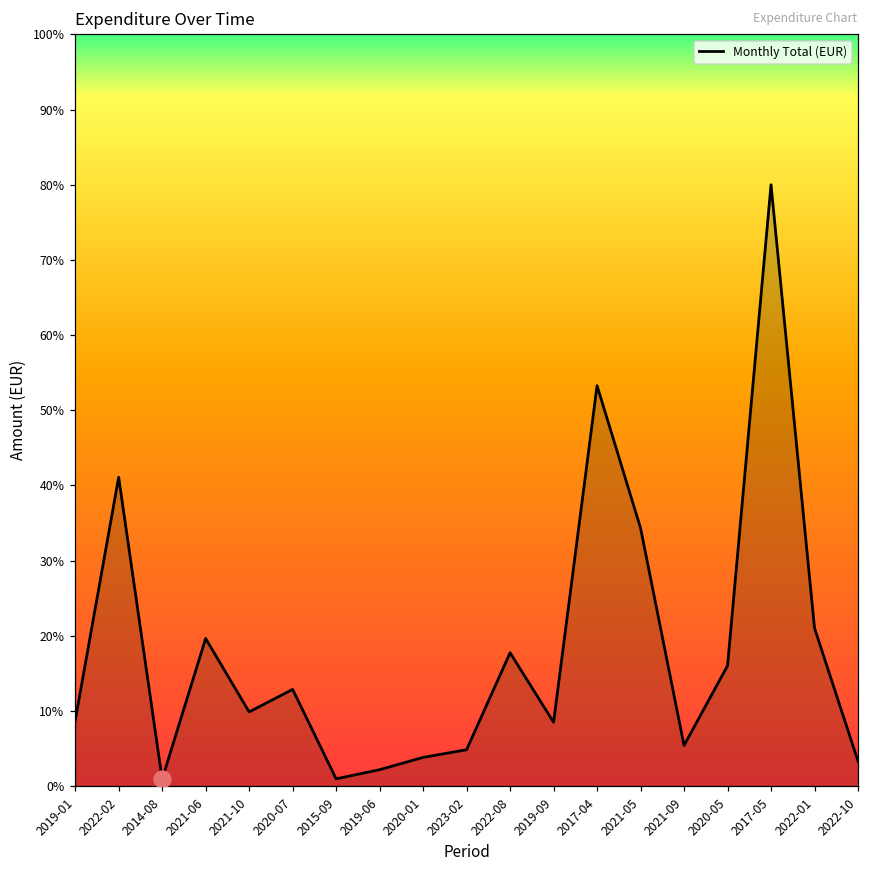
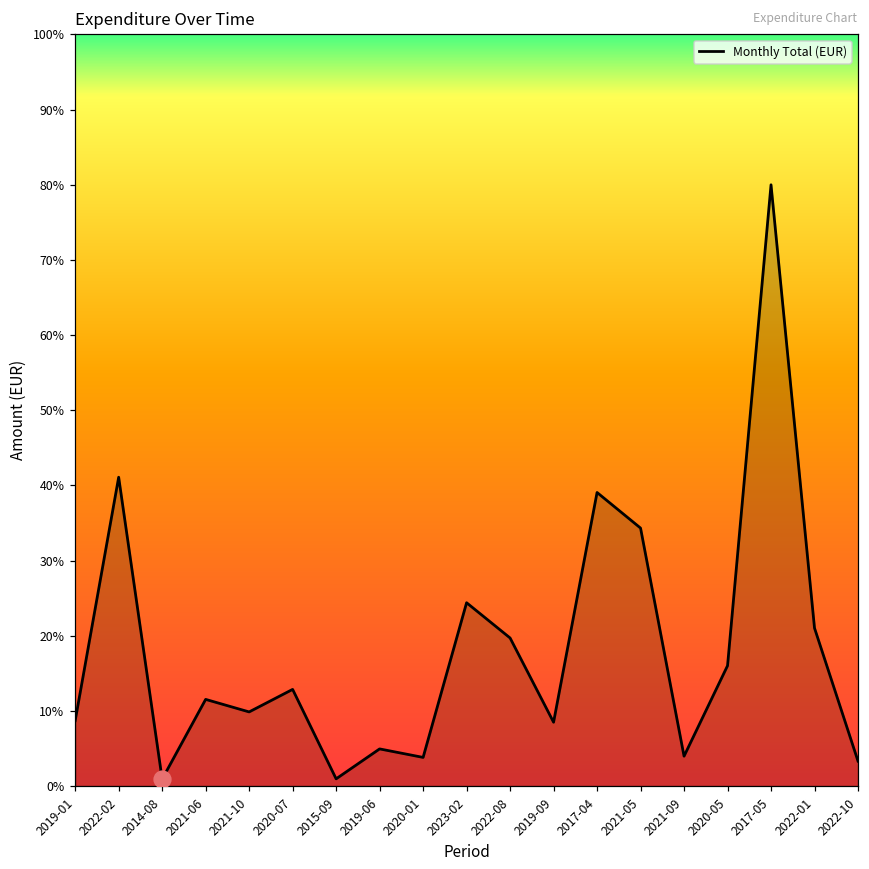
Monthly Total (EUR), 2021-06: 20% -> 12%
Monthly Total (EUR), 2019-06: 2% -> 5%
Monthly Total (EUR), 2023-02: 5% -> 24%
Monthly Total (EUR), 2022-08: 18% -> 20%
Monthly Total (EUR), 2017-04: 53% -> 39%
Monthly Total (EUR), 2021-09: 5% -> 4%
